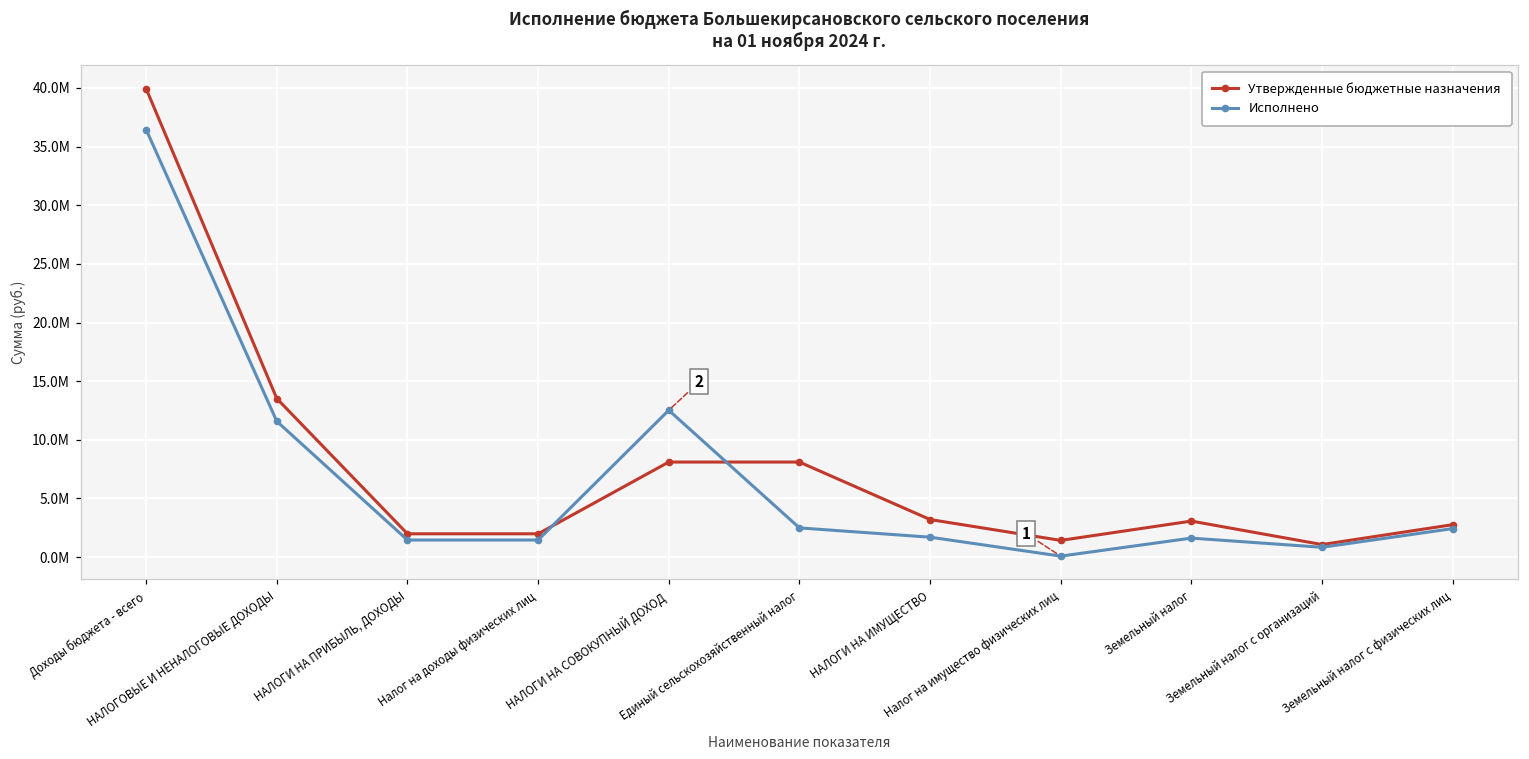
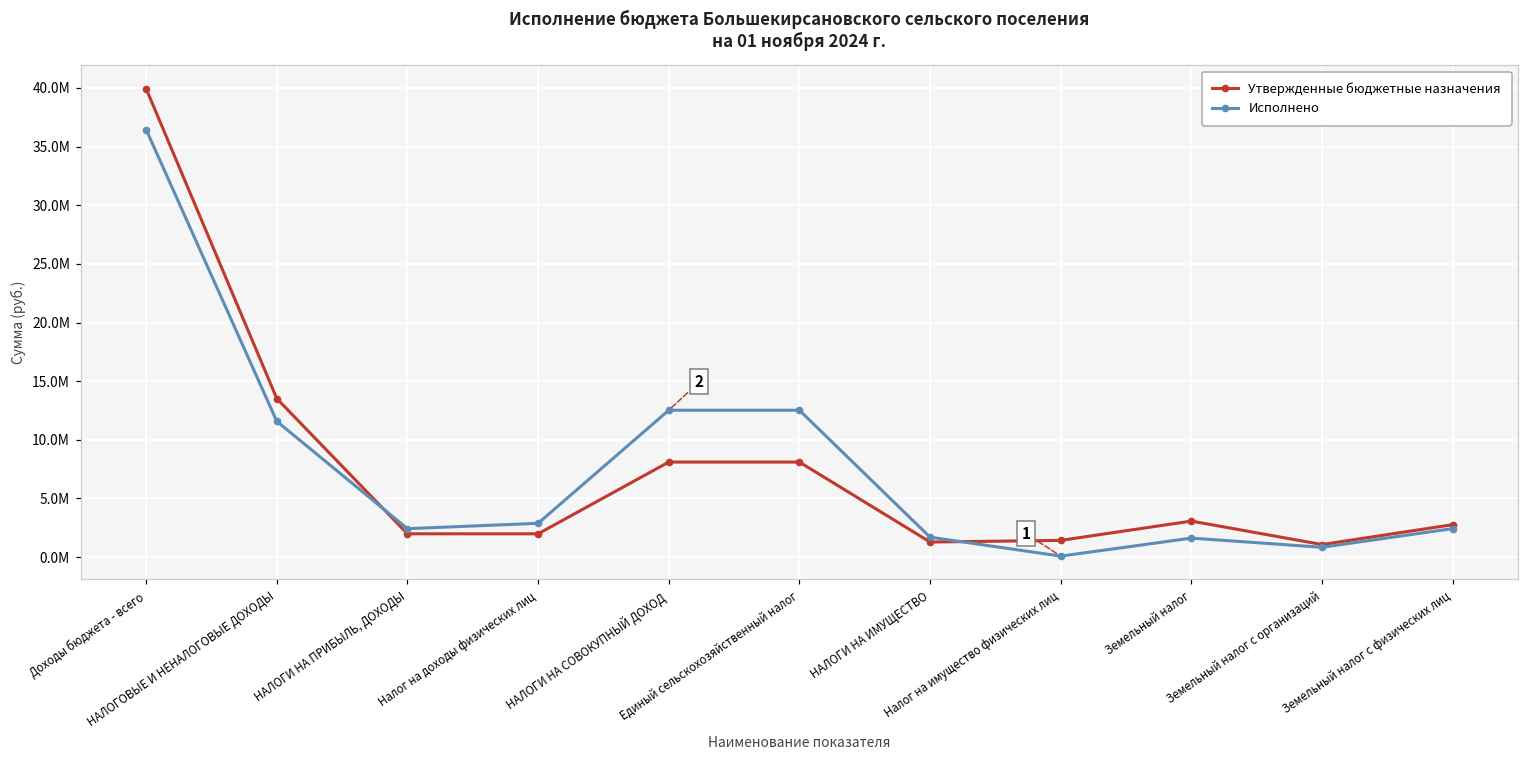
Исполнено, НАЛОГИ НА ПРИБЫЛЬ, ДОХОДЫ: 1500000 -> 2400000
Исполнено, Налог на доходы физических лиц: 1500000 -> 2900000
Исполнено, Единый сельскохозяйственный налог: 2500000 -> 12500000
Утвержденные бюджетные назначения, НАЛОГИ НА ИМУЩЕСТВО: 3200000 -> 1300000
